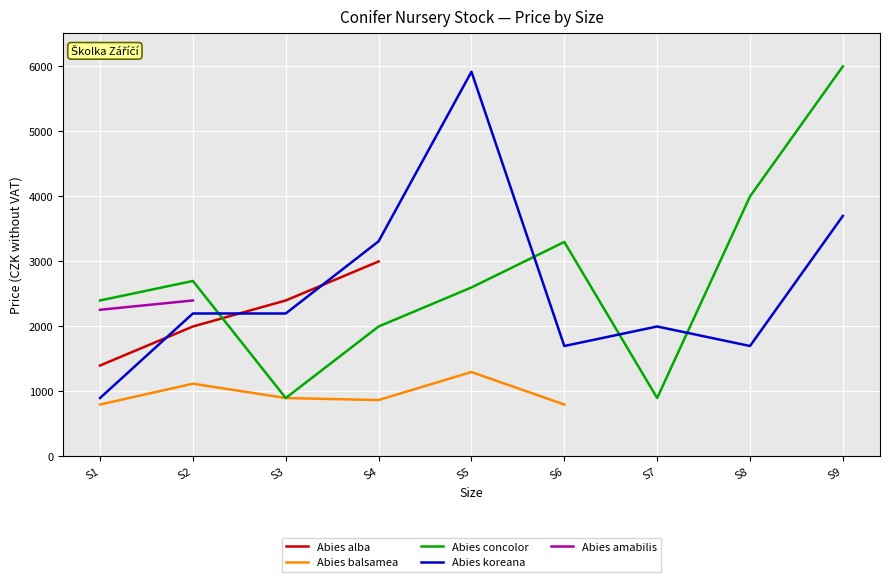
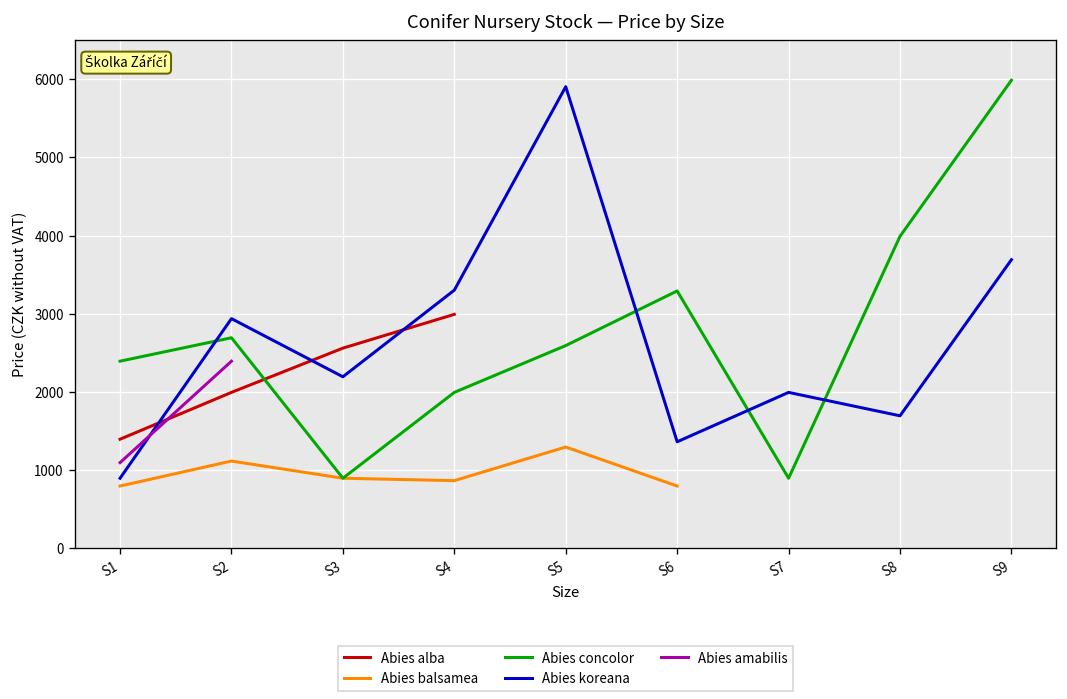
Abies amabilis, S1: 2200 -> 1100
Abies koreana, S2: 2200 -> 2900
Abies alba, S3: 2400 -> 2600
Abies koreana, S6: 1700 -> 1400
